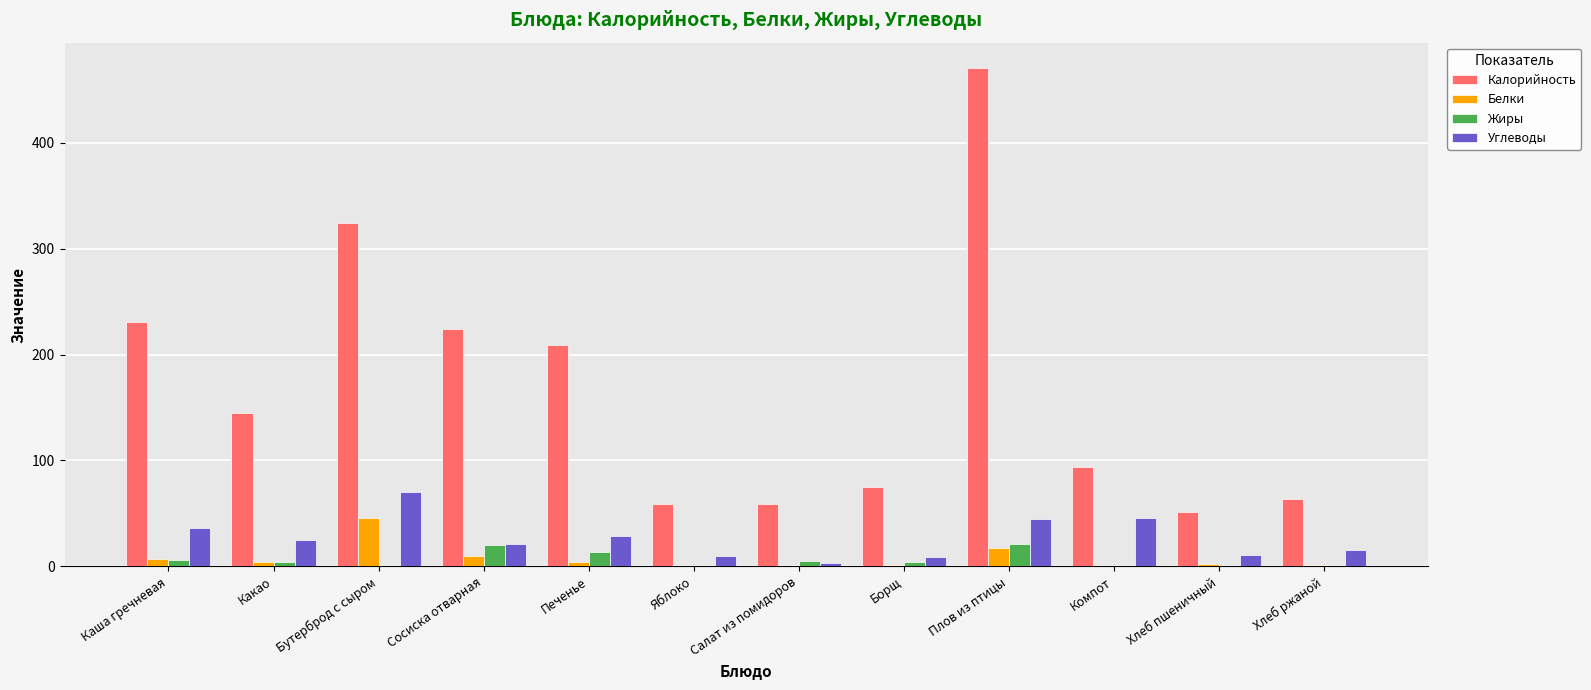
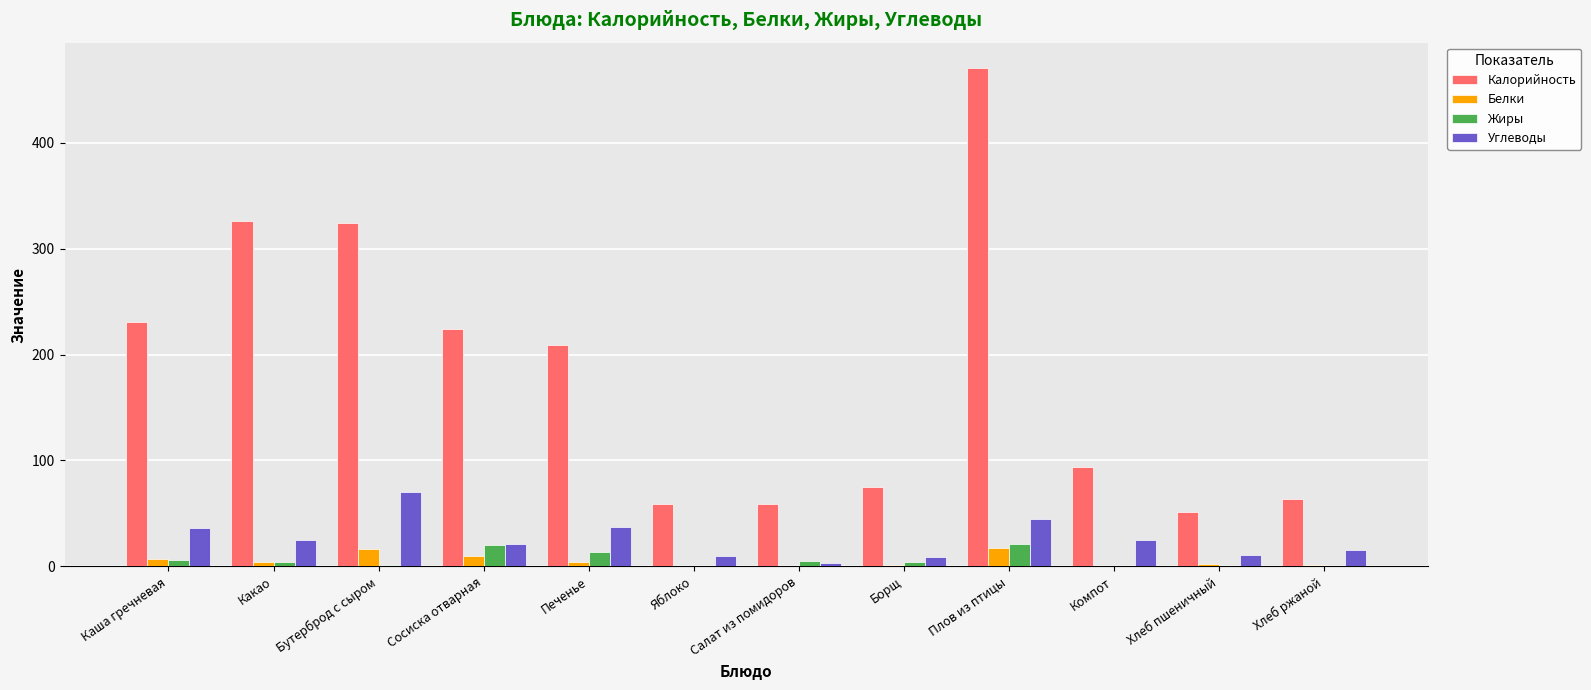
Калорийность, Какао: 145 -> 326
Белки, Бутерброд с сыром: 46 -> 16
Углеводы, Печенье: 29 -> 37
Углеводы, Компот: 46 -> 25
